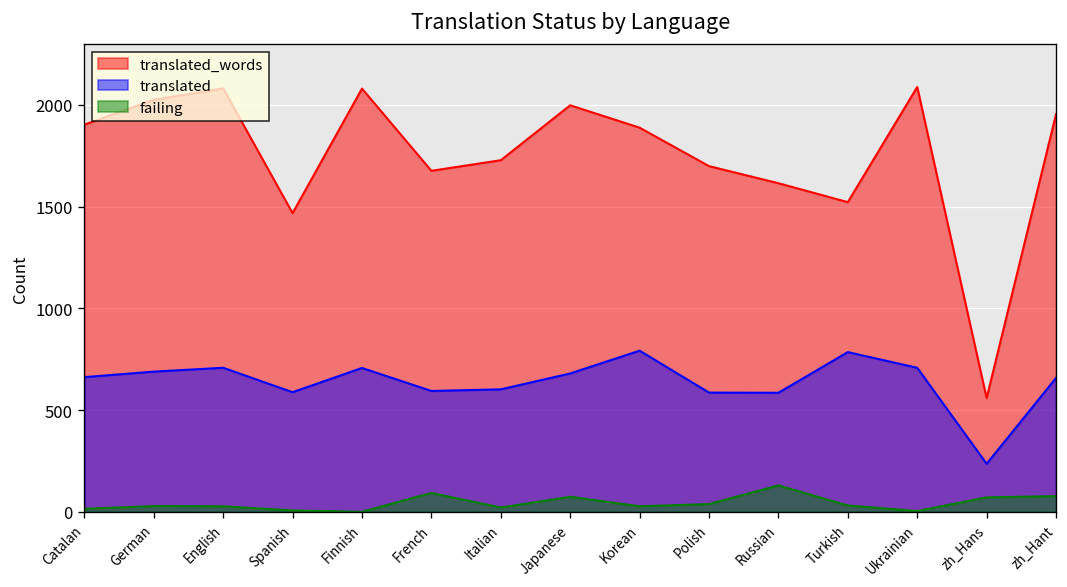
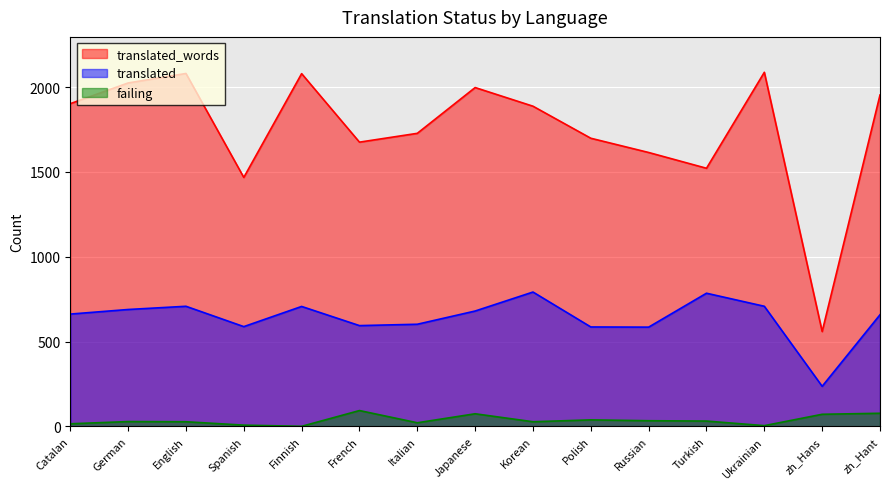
failing, Russian: 130 -> 30
